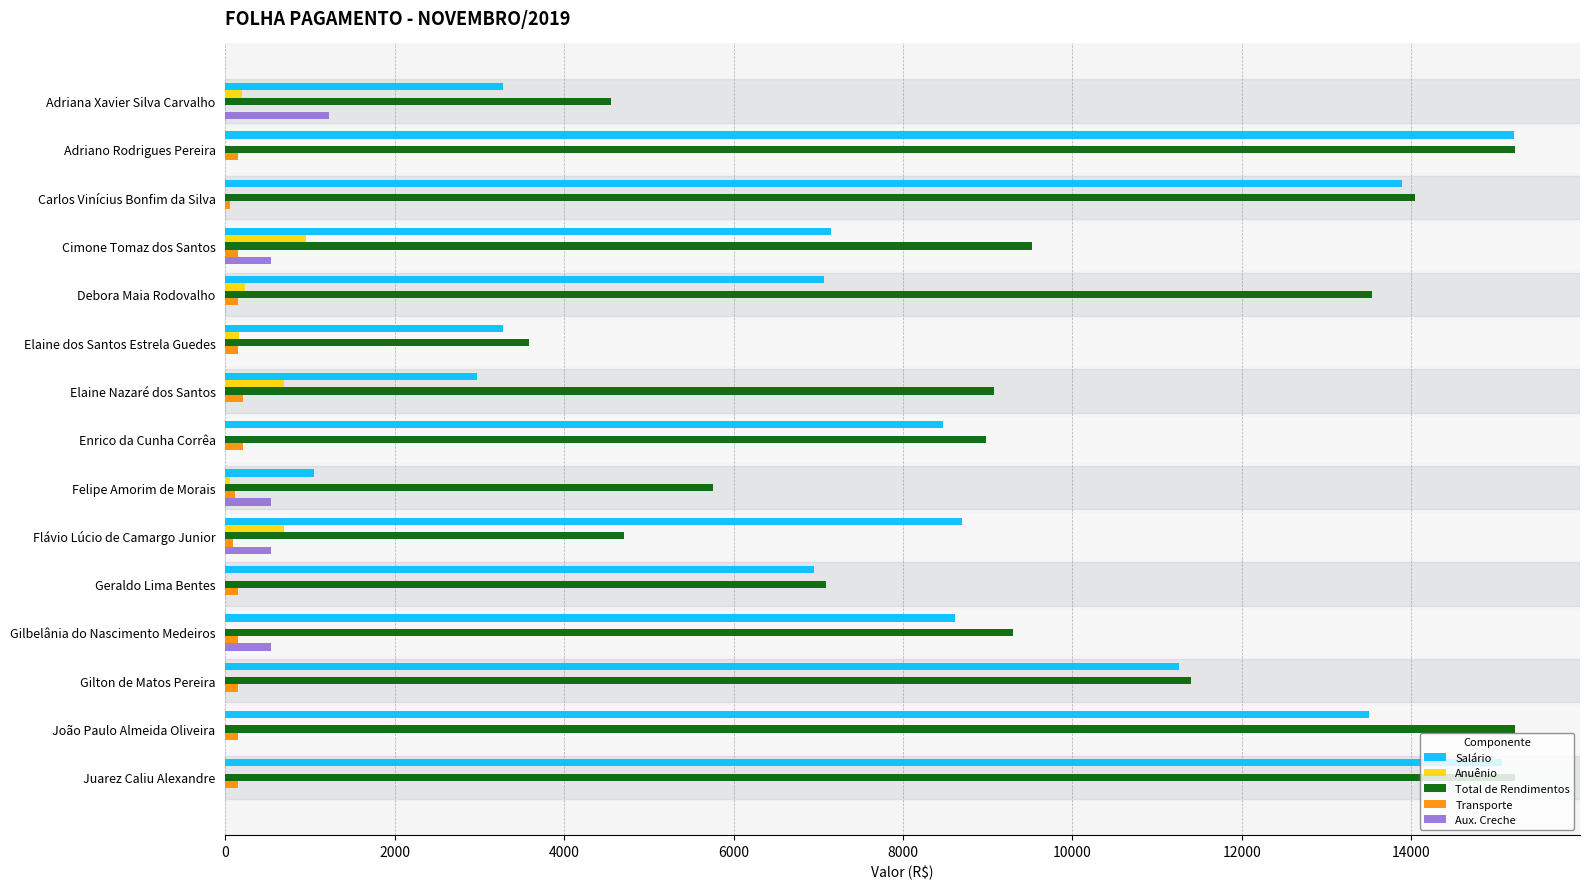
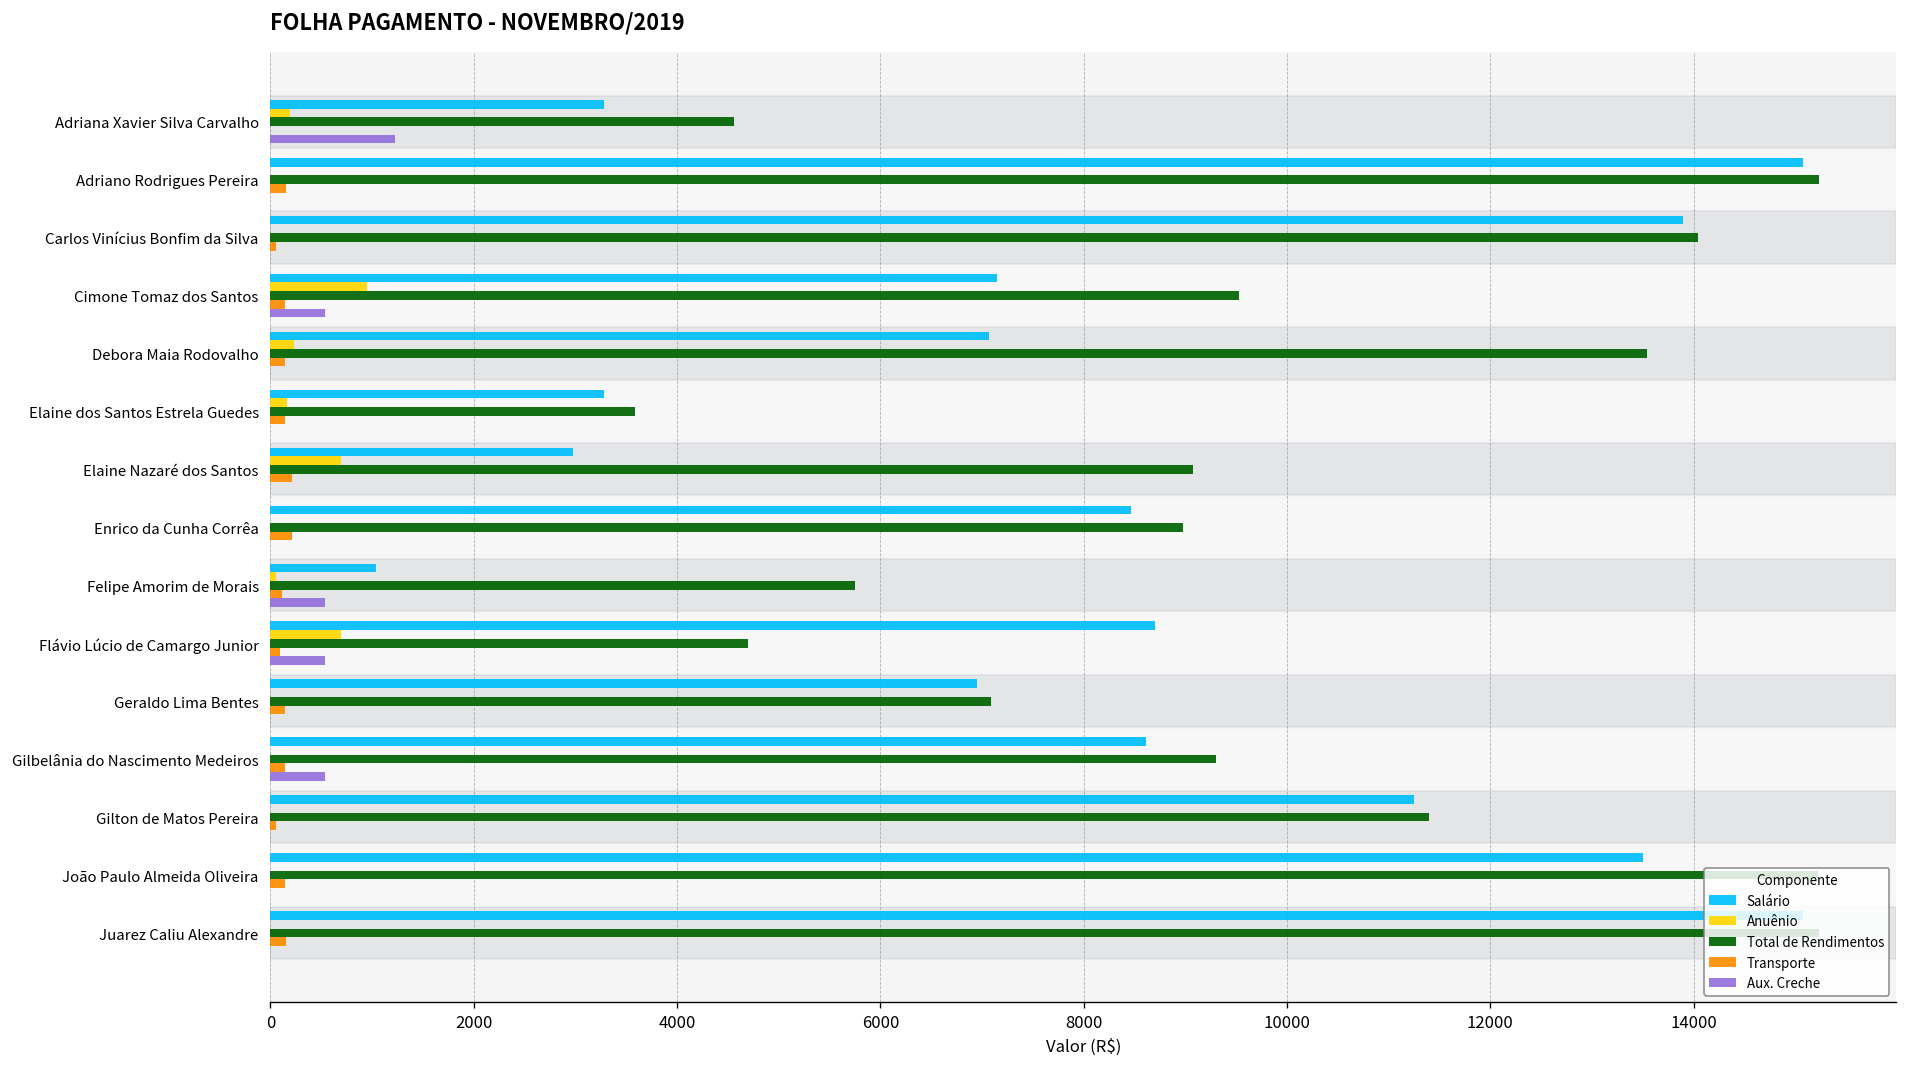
Salário, Adriano Rodrigues Pereira: 15200 -> 15100
Transporte, Gilton de Matos Pereira: 150 -> 50
